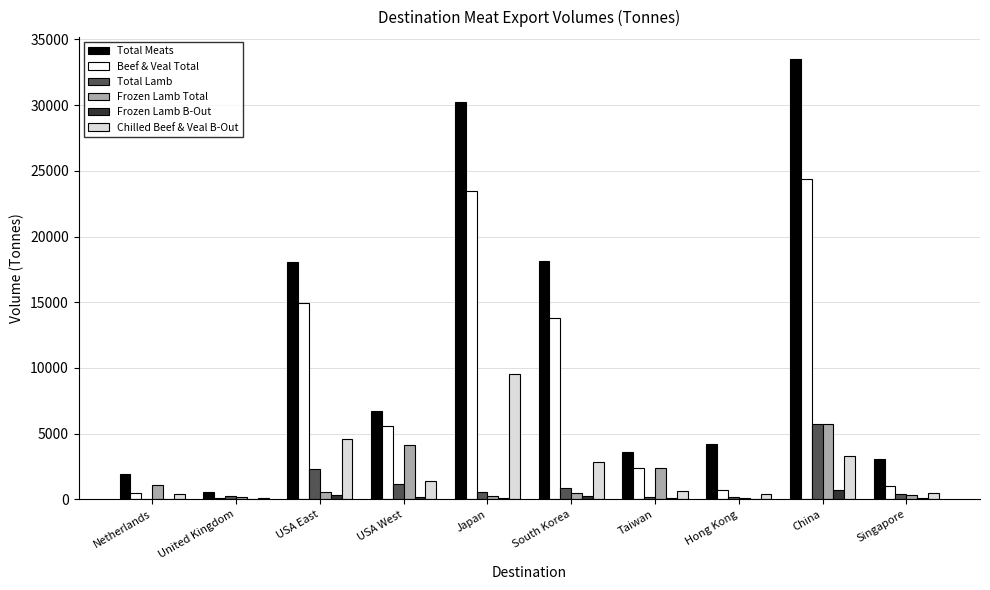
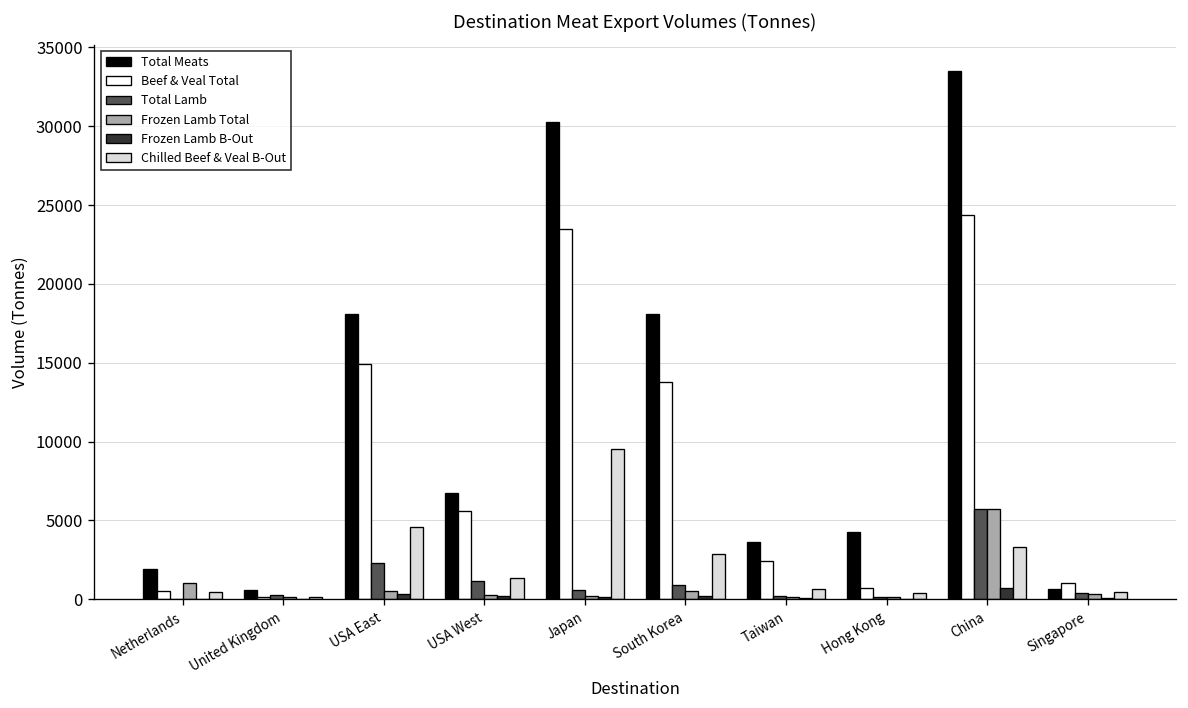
Frozen Lamb Total, USA West: 4100 -> 300
Frozen Lamb Total, Taiwan: 2400 -> 200
Total Meats, Singapore: 3100 -> 700
